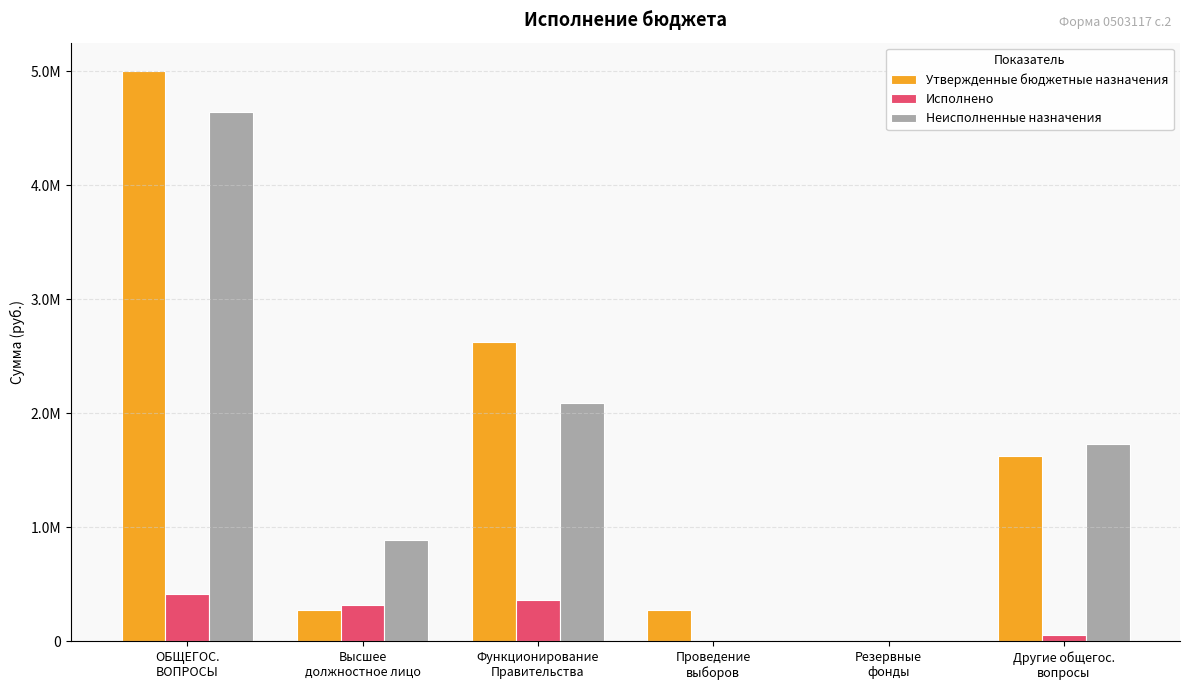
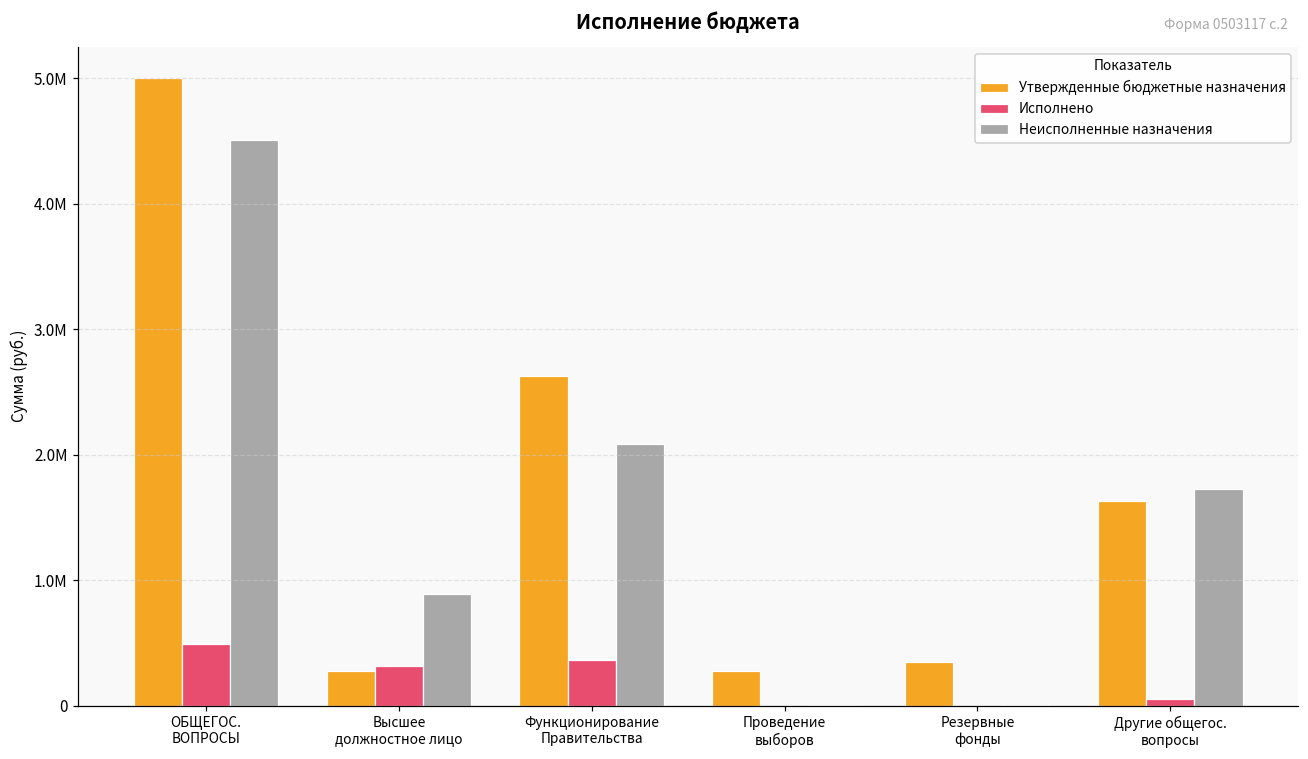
Исполнено, ОБЩЕГОС. ВОПРОСЫ: 420000 -> 490000
Неисполненные назначения, ОБЩЕГОС. ВОПРОСЫ: 4640000 -> 4510000
Утвержденные бюджетные назначения, Резервные фонды: 0 -> 350000
